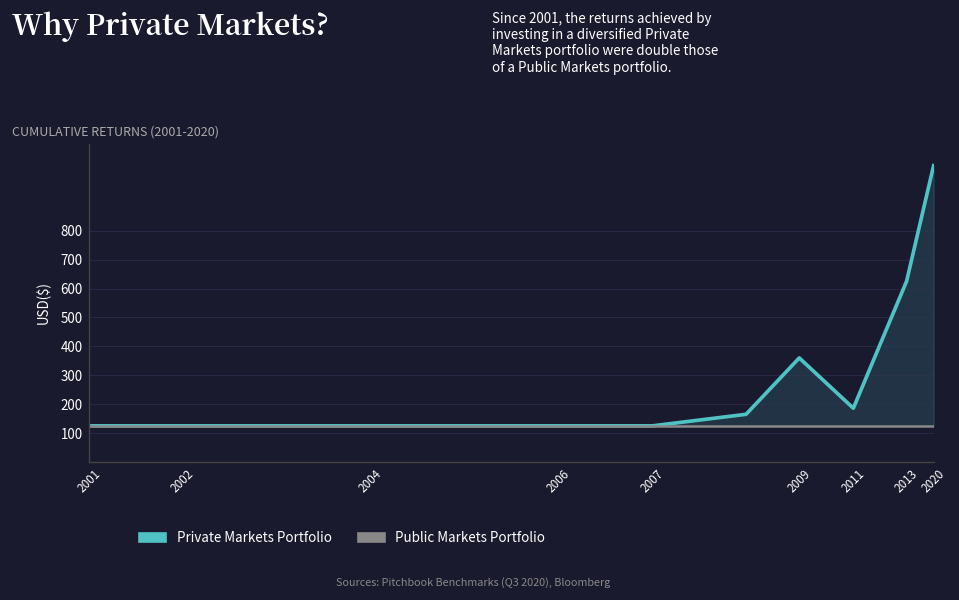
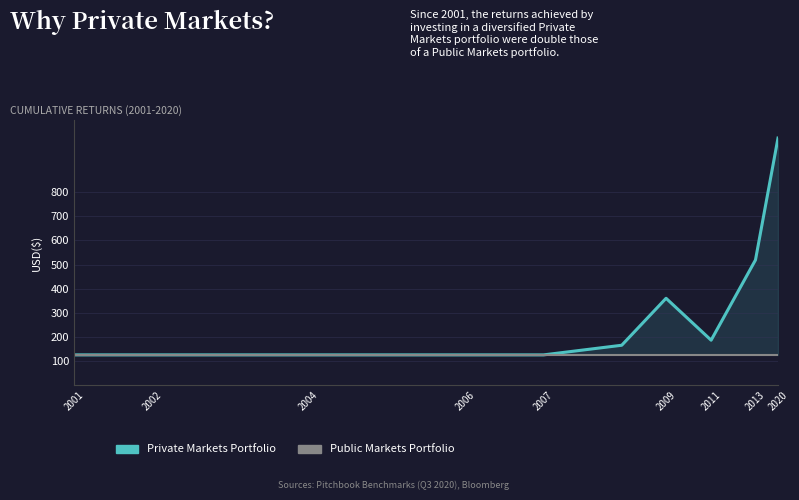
Private Markets Portfolio, 2013: 630 -> 520
